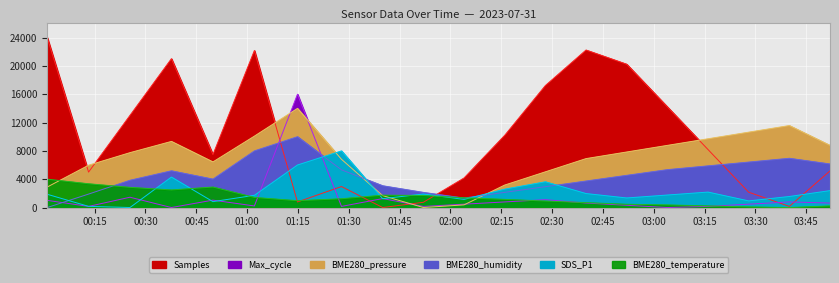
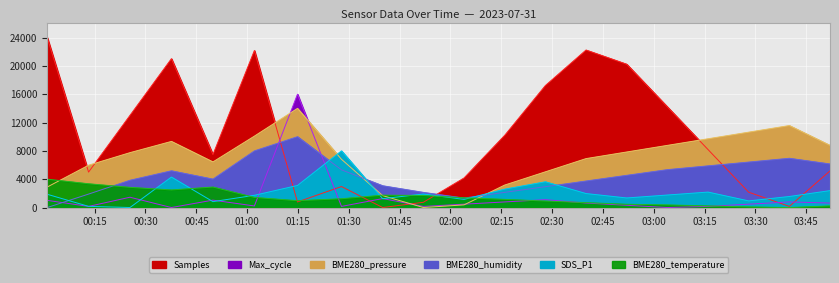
SDS_P1, 01:15: 6000 -> 3000
